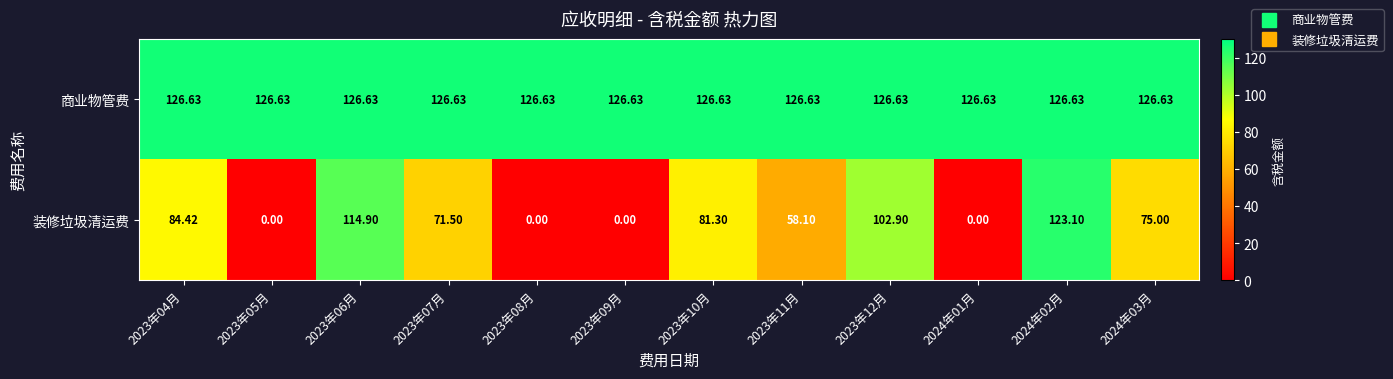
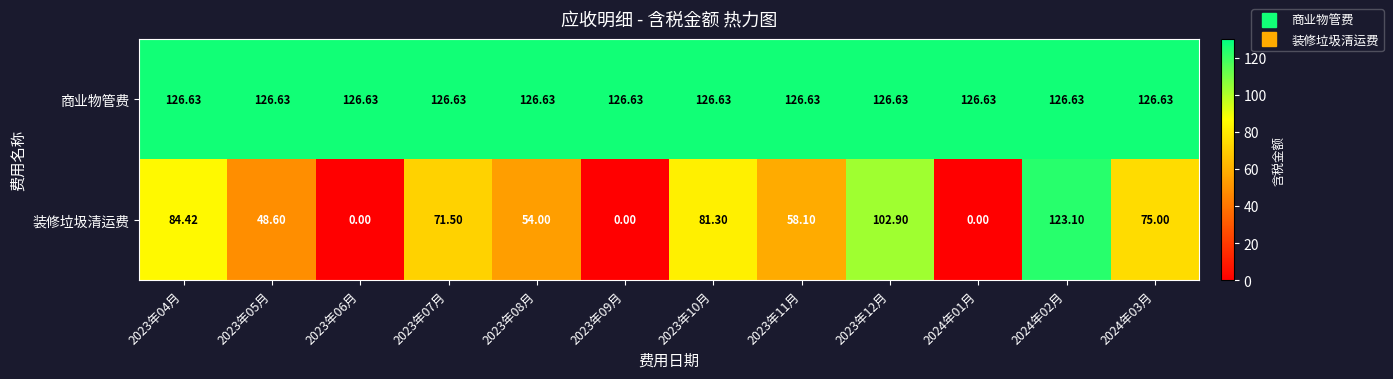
装修垃圾清运费, 2023年05月: 0.00 -> 48.60
装修垃圾清运费, 2023年06月: 114.90 -> 0.00
装修垃圾清运费, 2023年08月: 0.00 -> 54.00
